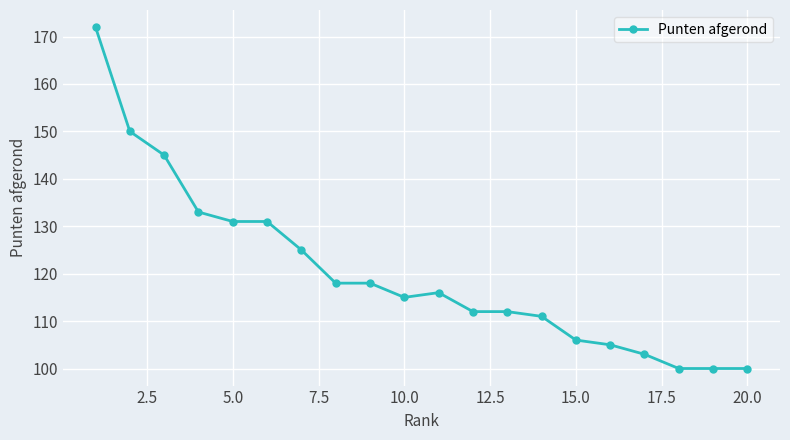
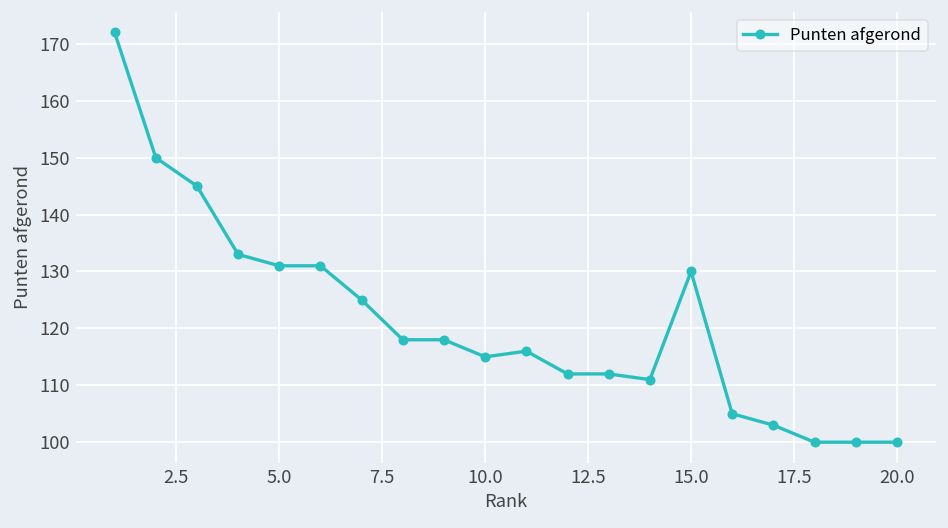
15.0: 106 -> 130
